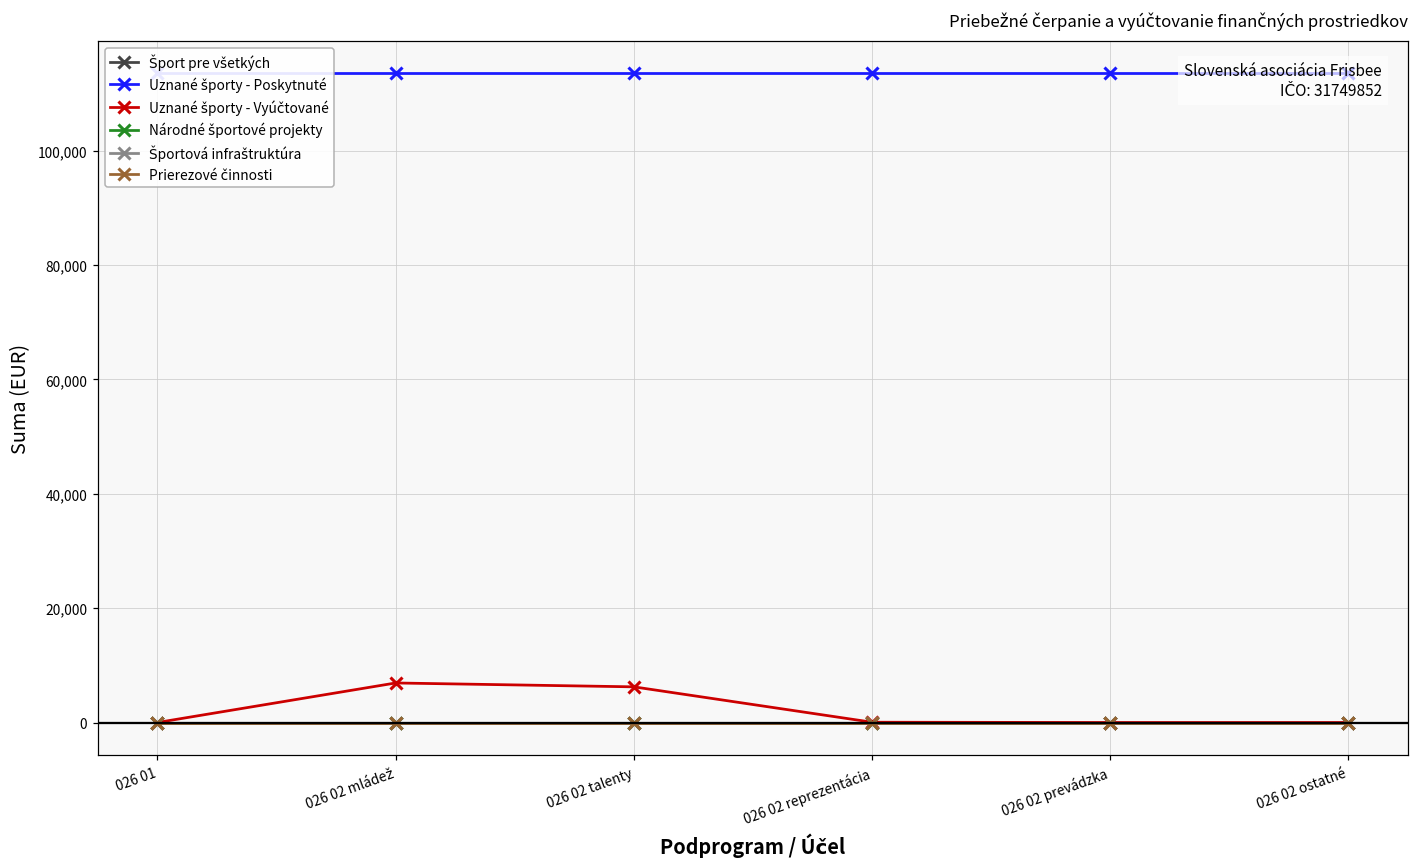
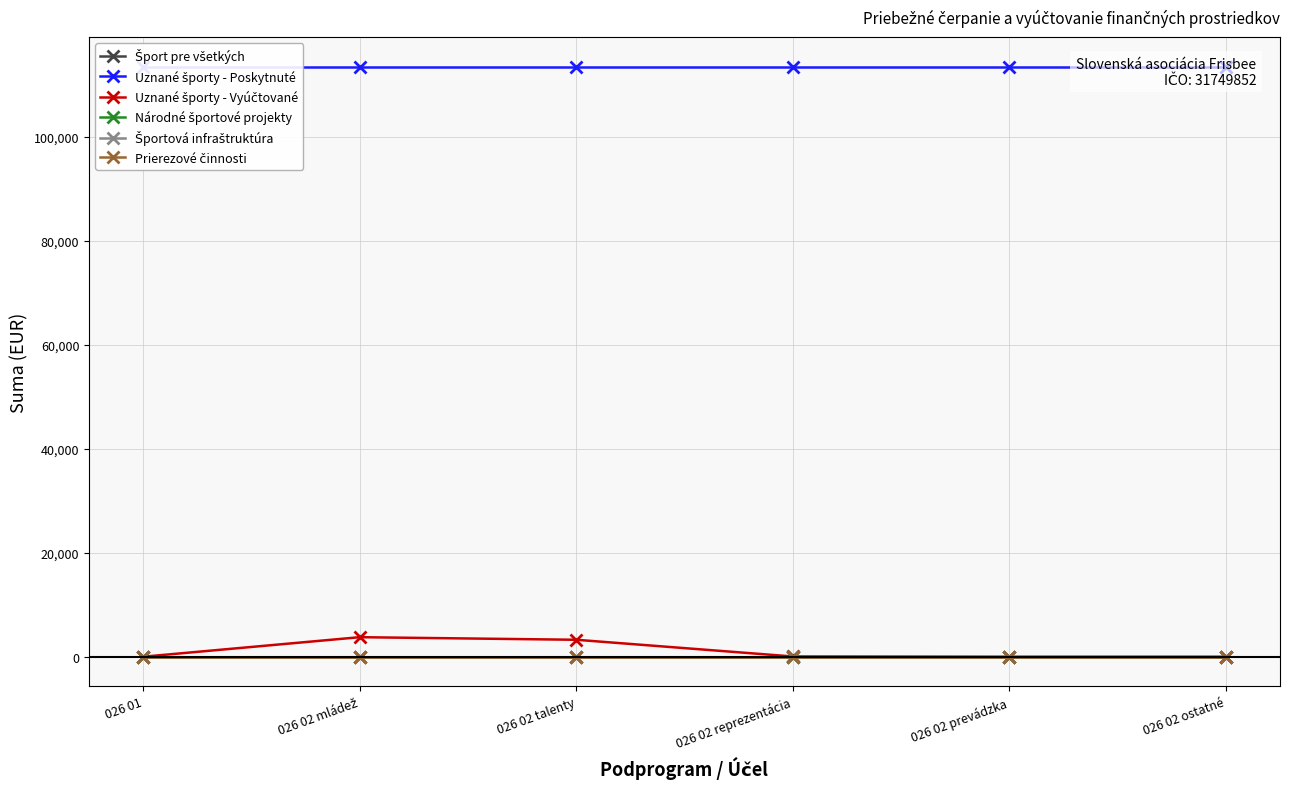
Uznané športy - Vyúčtované, 026 02 mládež: 7,000 -> 4,000
Uznané športy - Vyúčtované, 026 02 talenty: 6,000 -> 3,000
